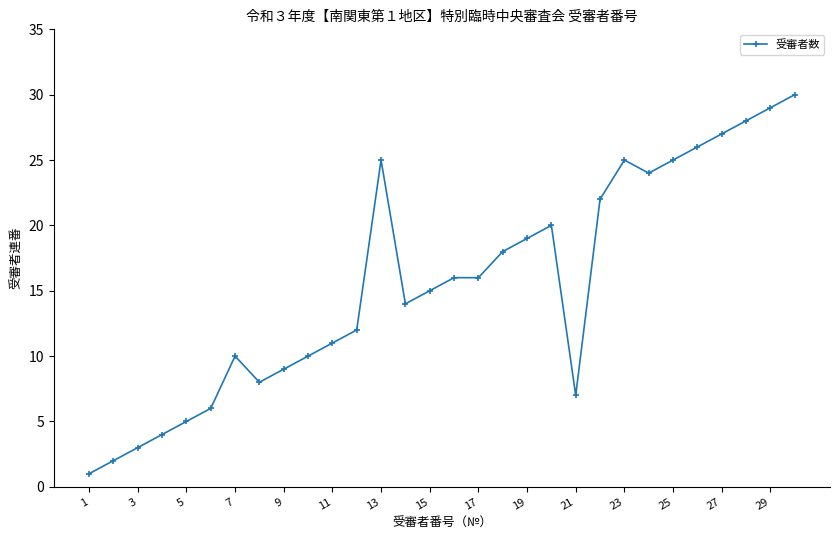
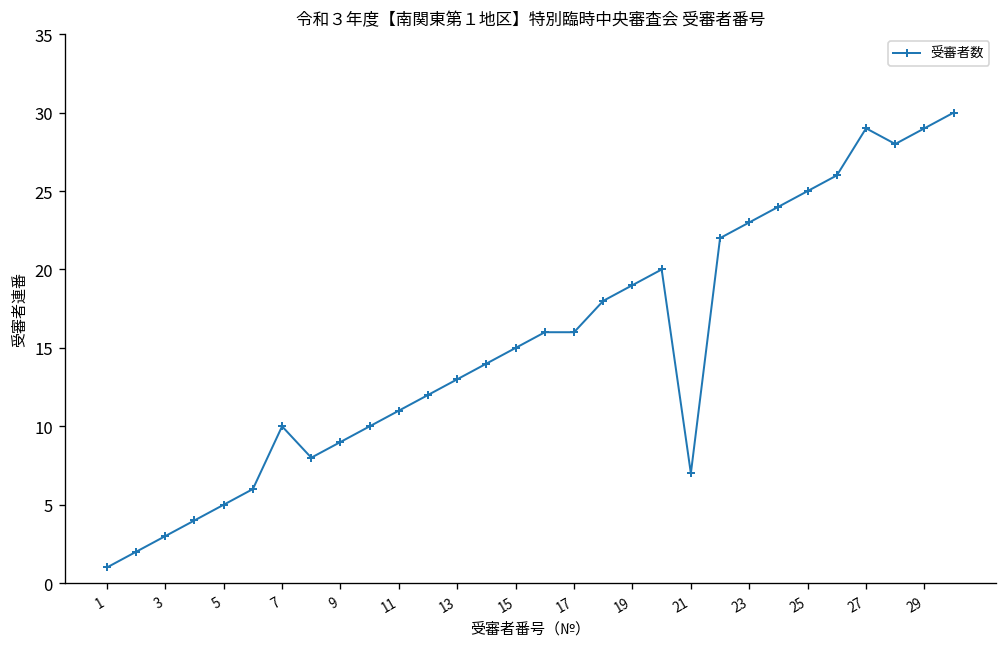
13: 25 -> 13
23: 25 -> 23
27: 27 -> 29
